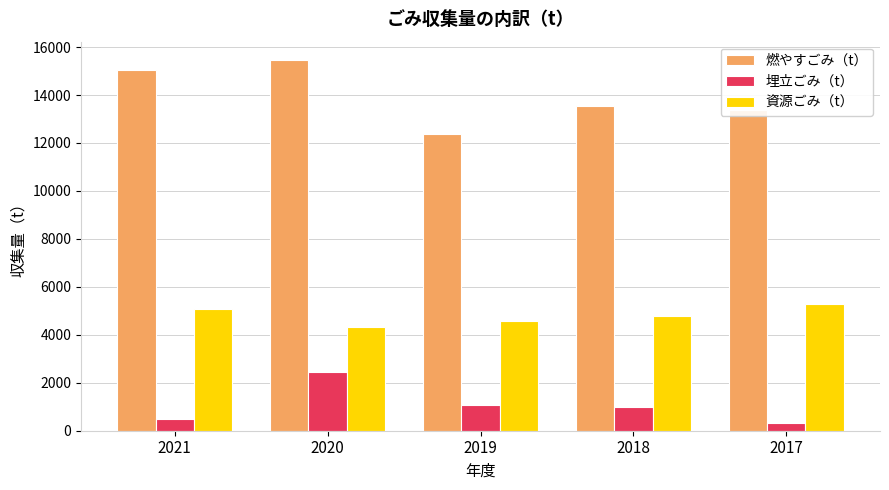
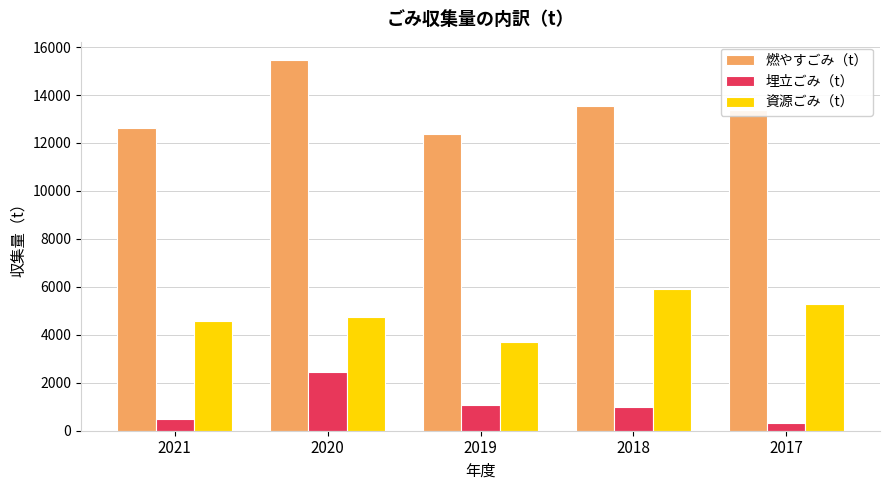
燃やすごみ（t）, 2021: 15000 -> 12600
資源ごみ（t）, 2021: 5100 -> 4600
資源ごみ（t）, 2020: 4300 -> 4700
資源ごみ（t）, 2019: 4600 -> 3700
資源ごみ（t）, 2018: 4800 -> 5900
